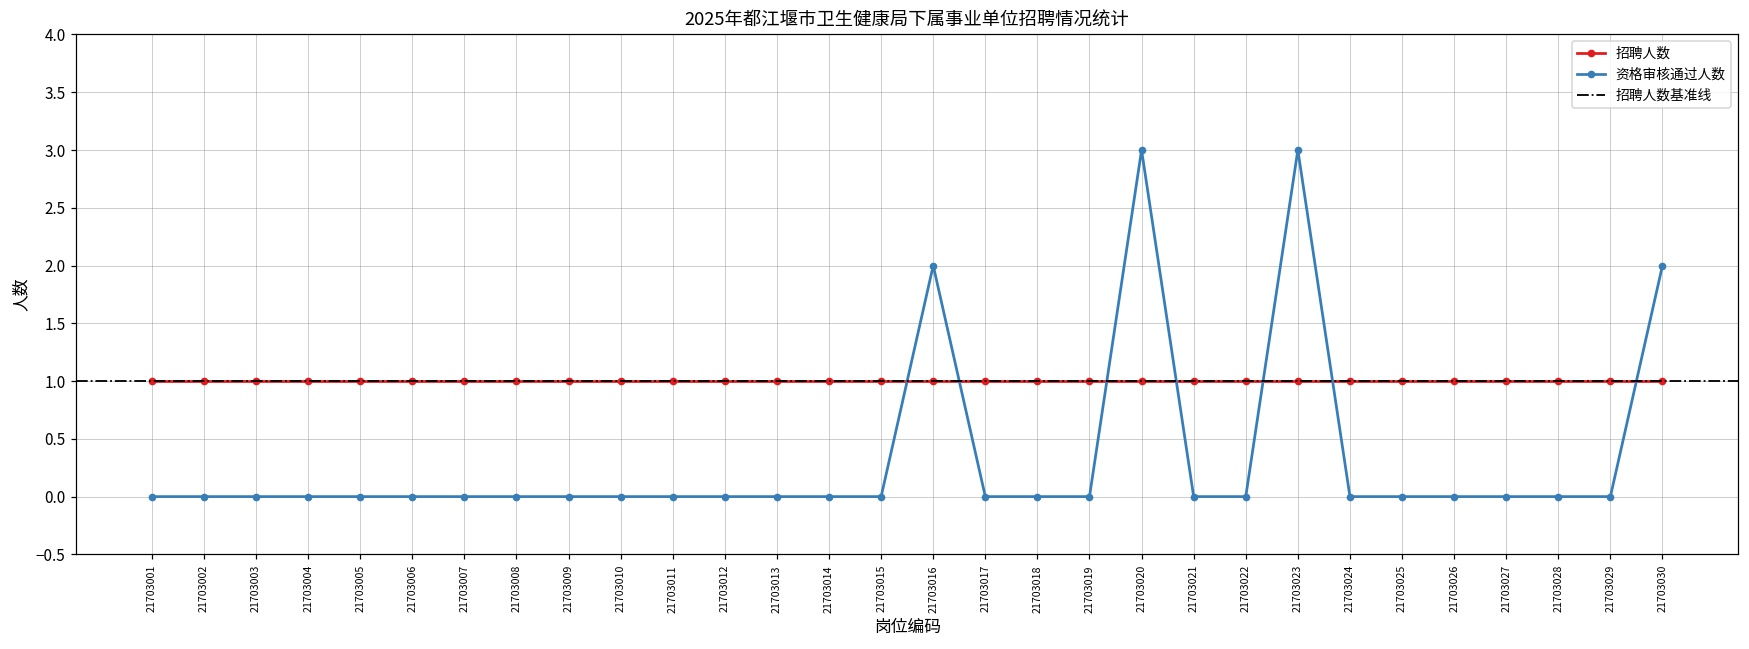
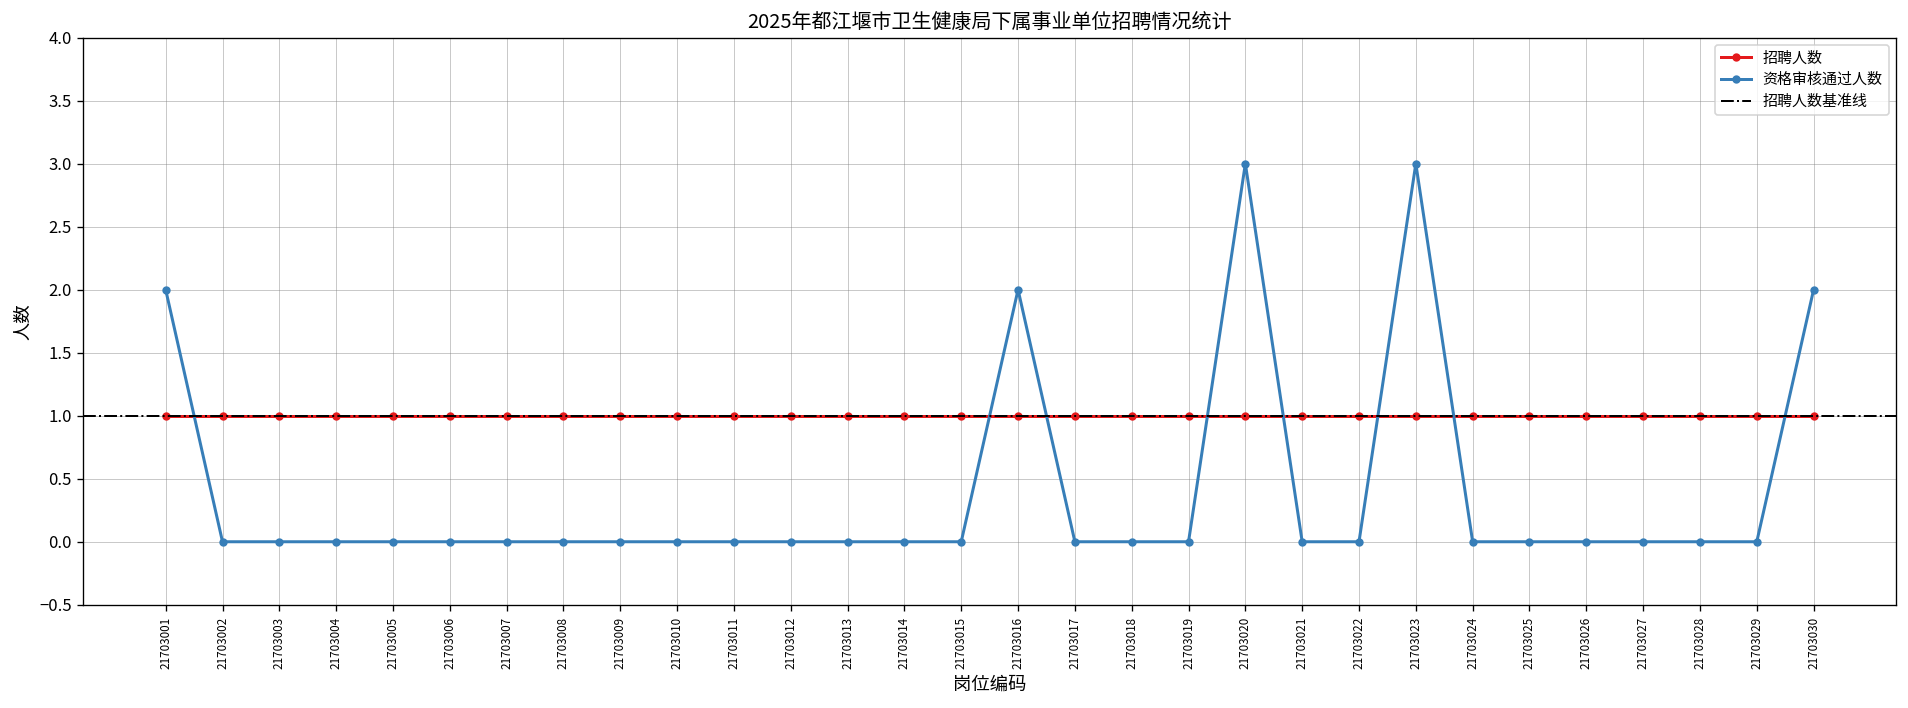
资格审核通过人数, 21703001: 0 -> 2
